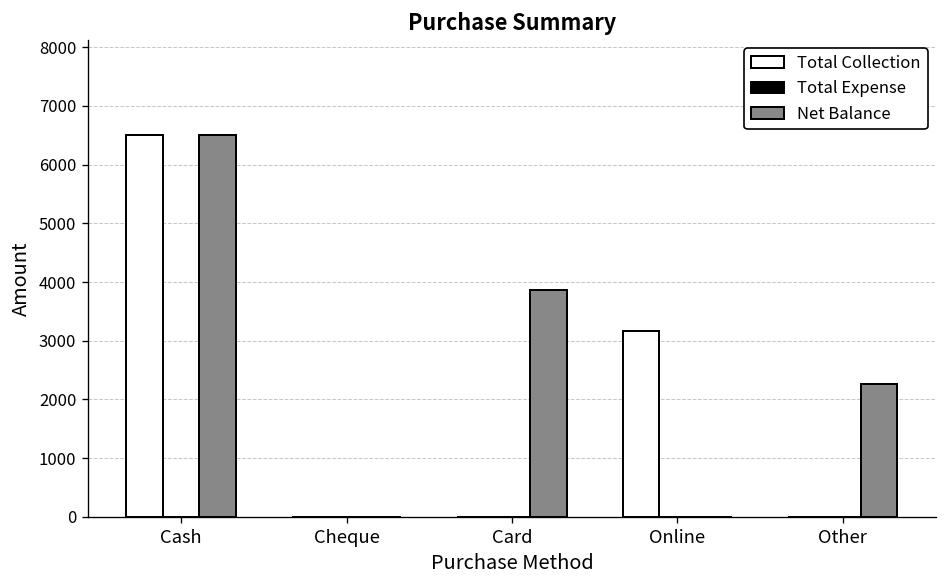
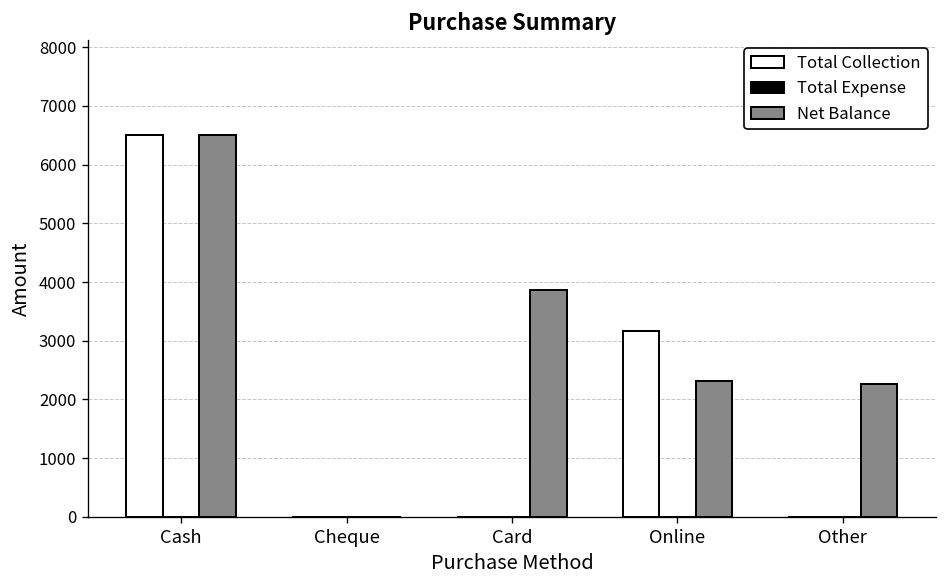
Net Balance, Online: 0 -> 2300
